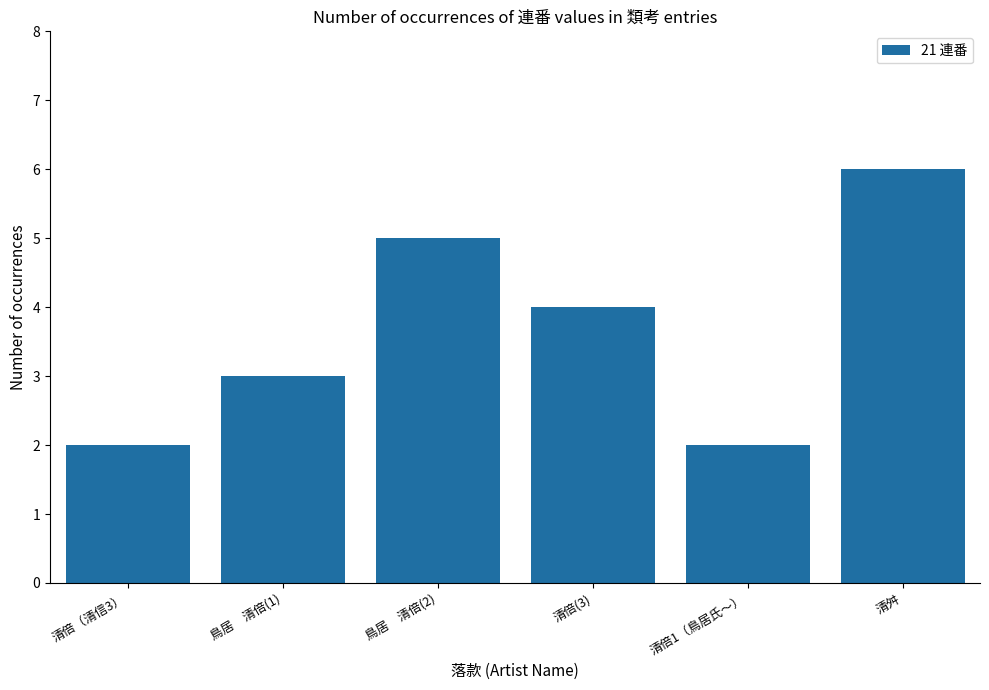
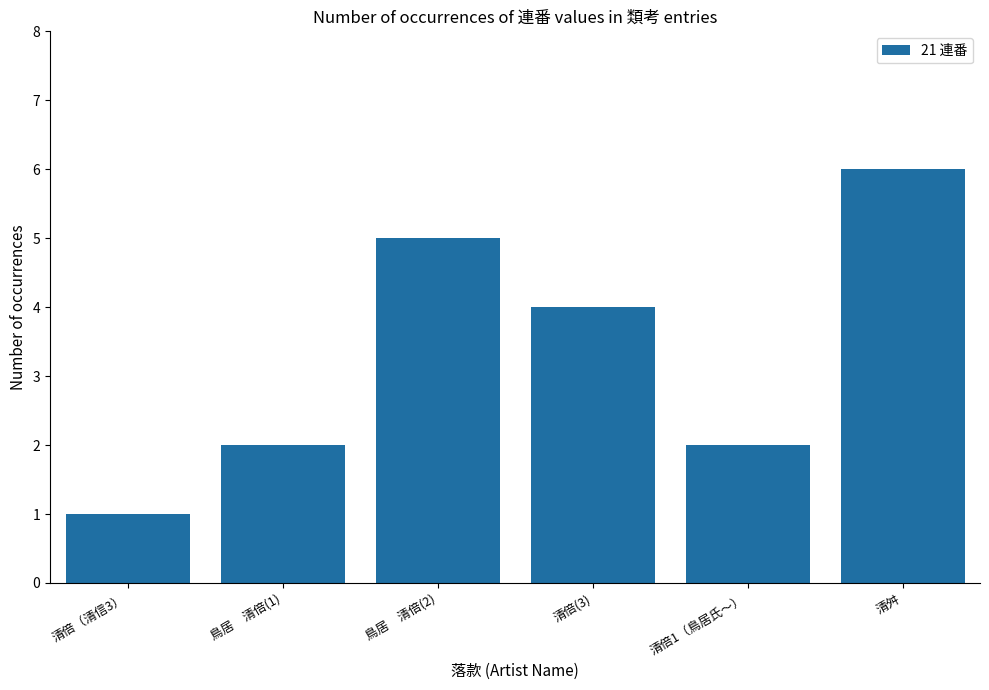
清倍（清信3）: 2 -> 1
鳥居 清倍(1): 3 -> 2
